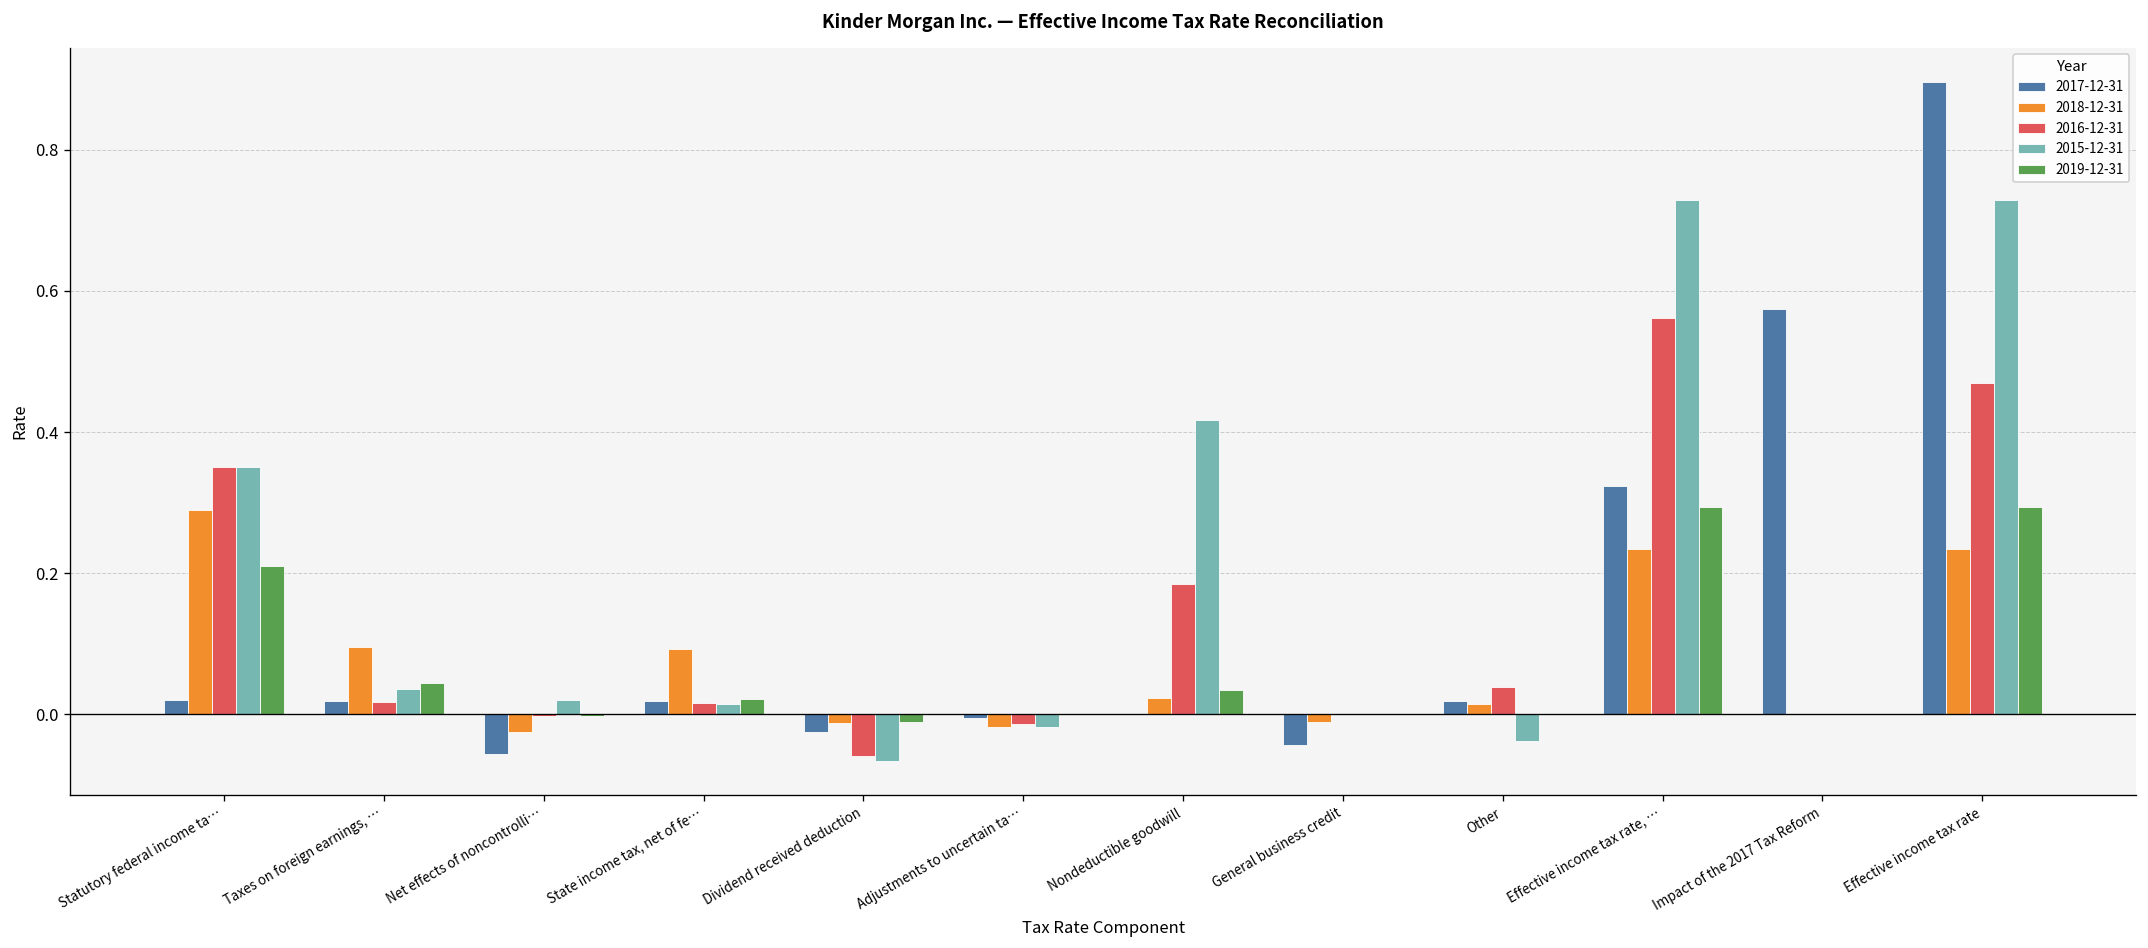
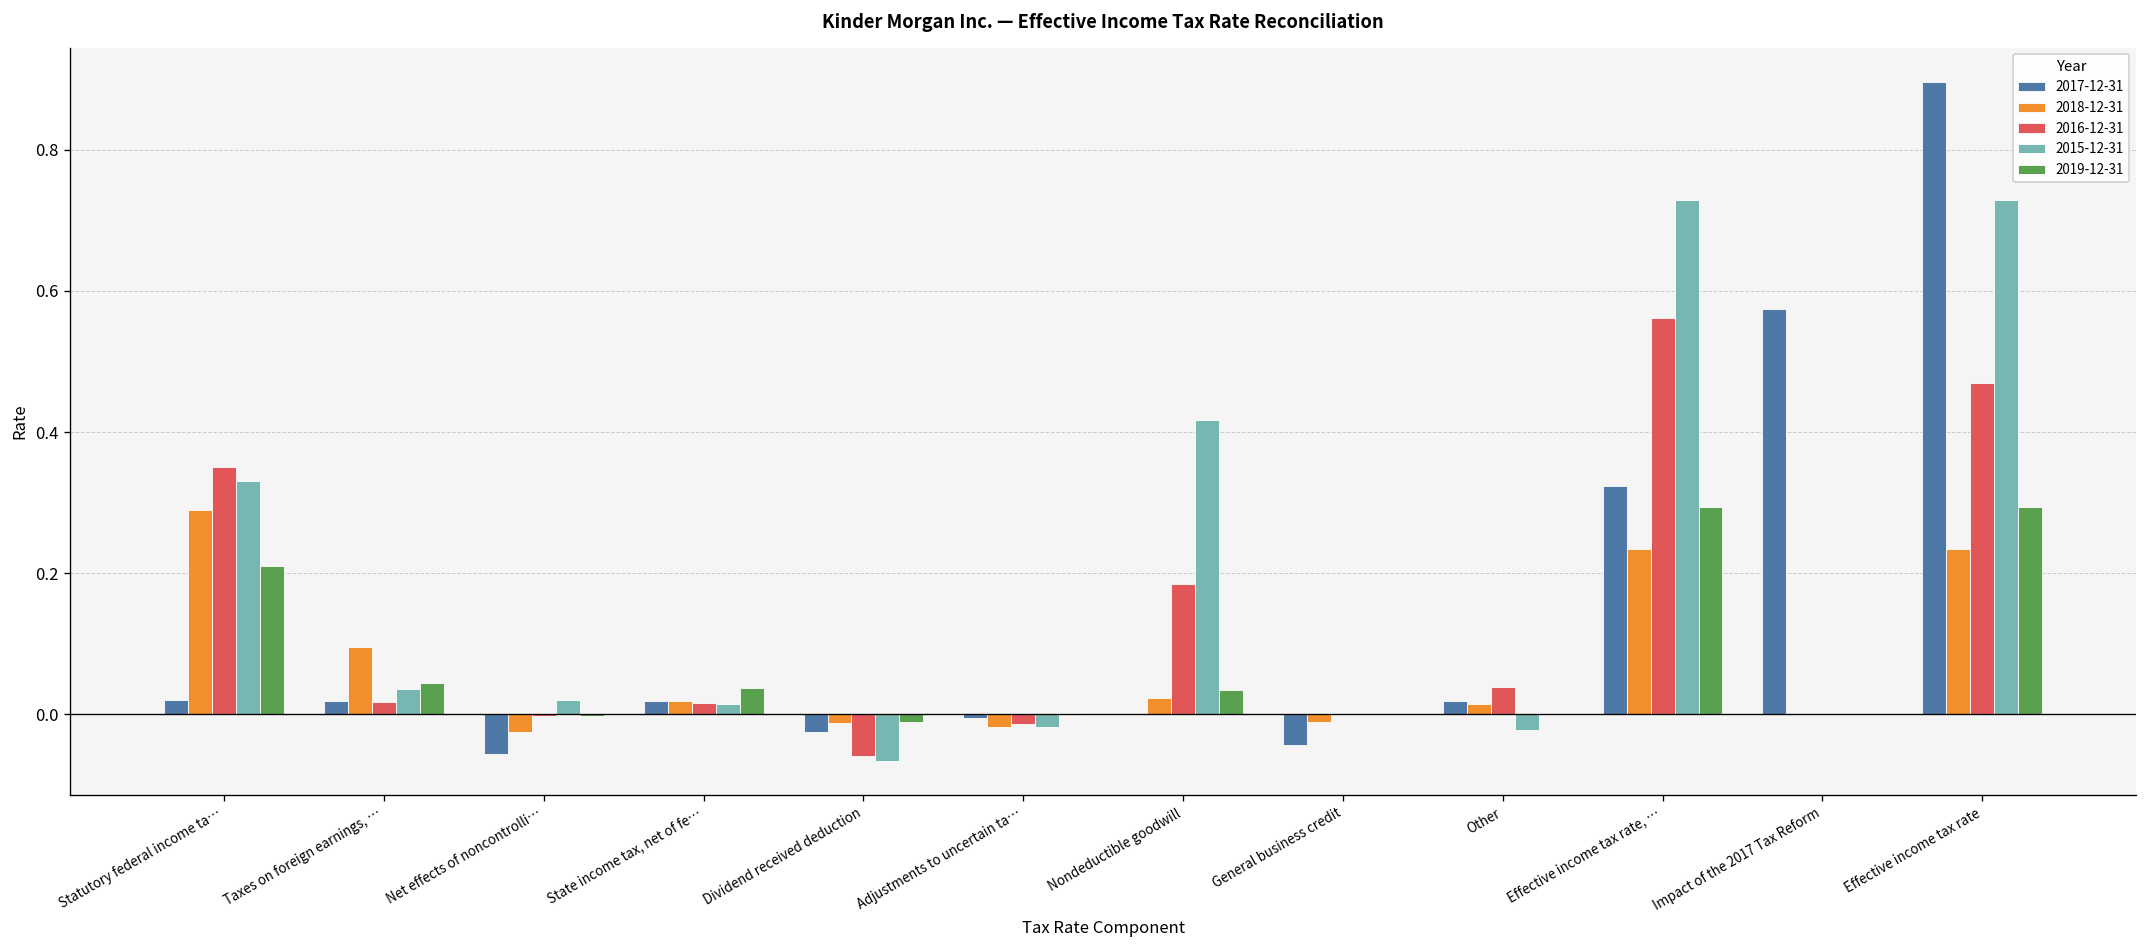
2015-12-31, Statutory federal income ta…: 0.35 -> 0.33
2018-12-31, State income tax, net of fe…: 0.09 -> 0.02
2019-12-31, State income tax, net of fe…: 0.02 -> 0.04
2015-12-31, Other: -0.04 -> -0.02
